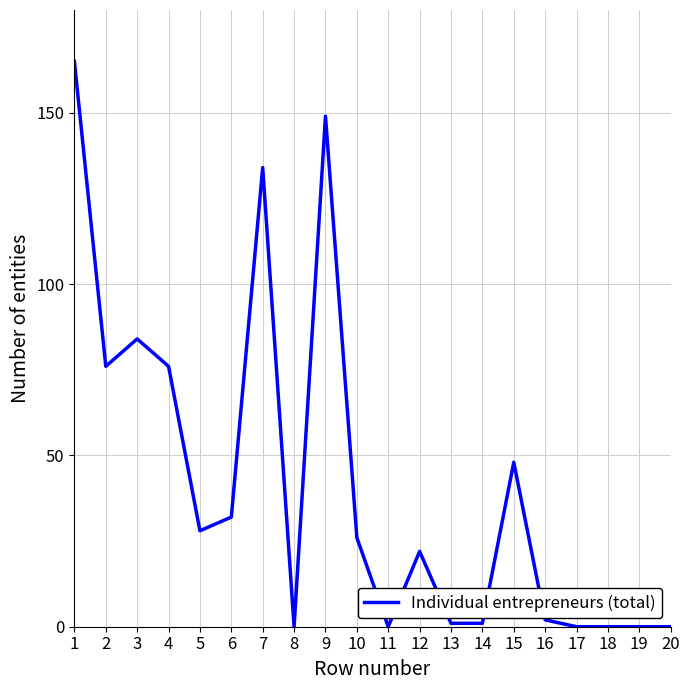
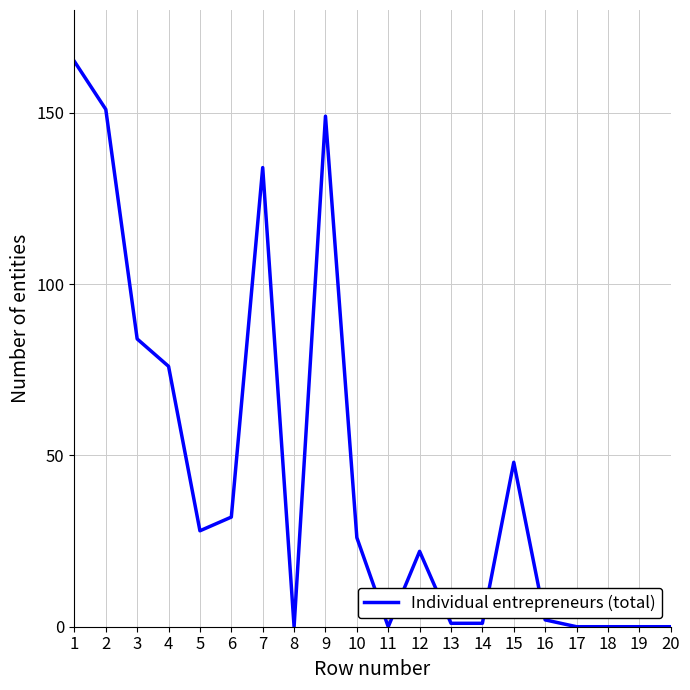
2: 76 -> 151
